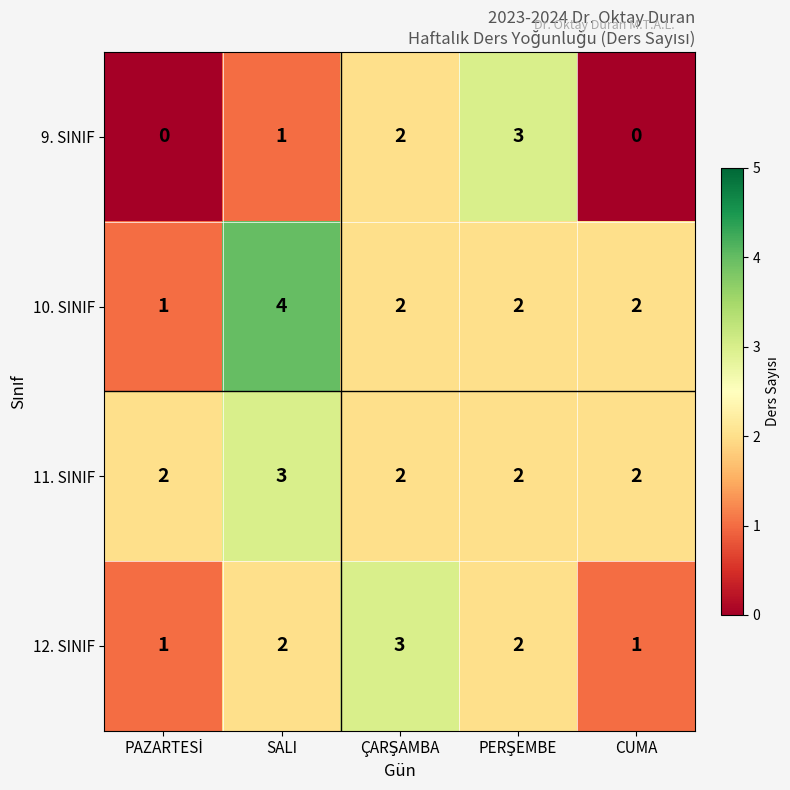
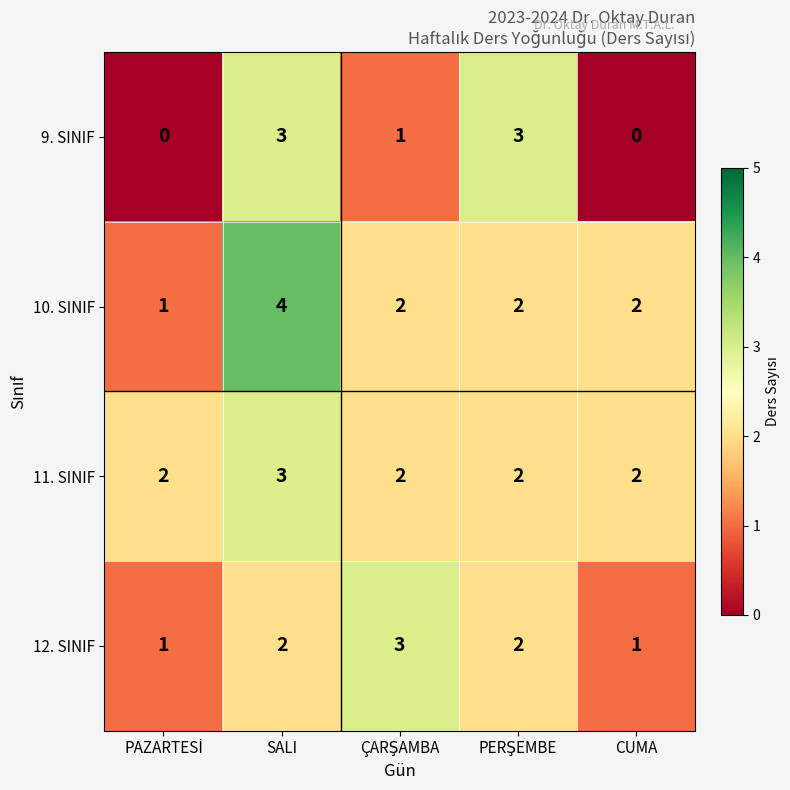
9. SINIF, SALI: 1 -> 3
9. SINIF, ÇARŞAMBA: 2 -> 1
